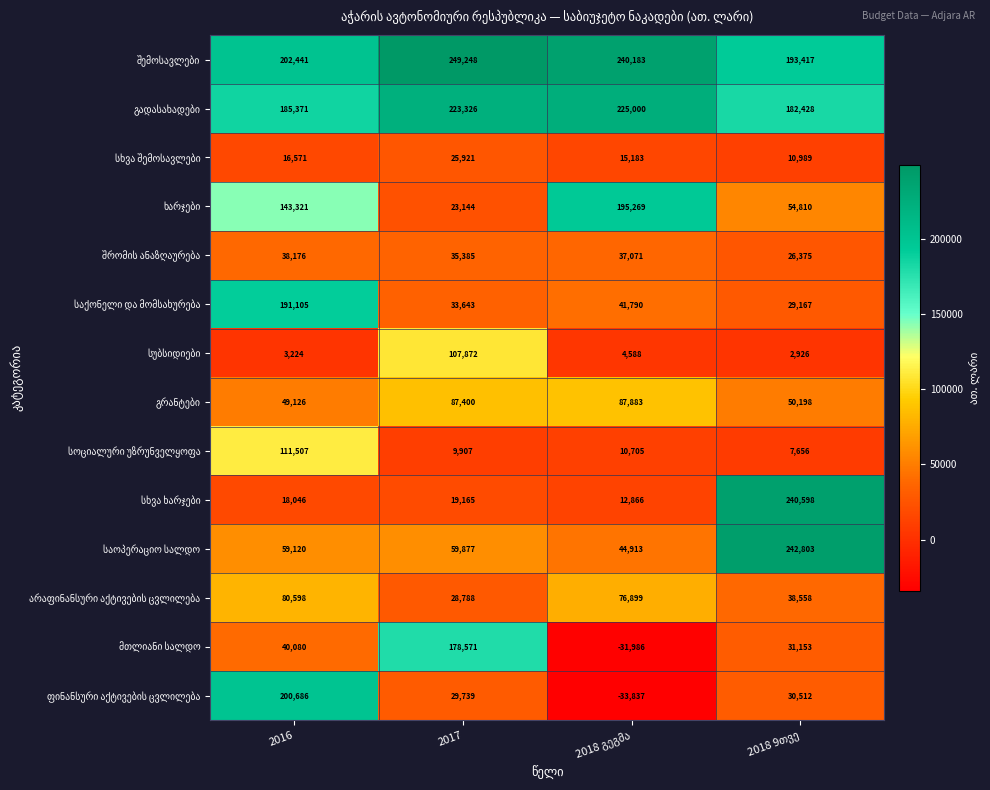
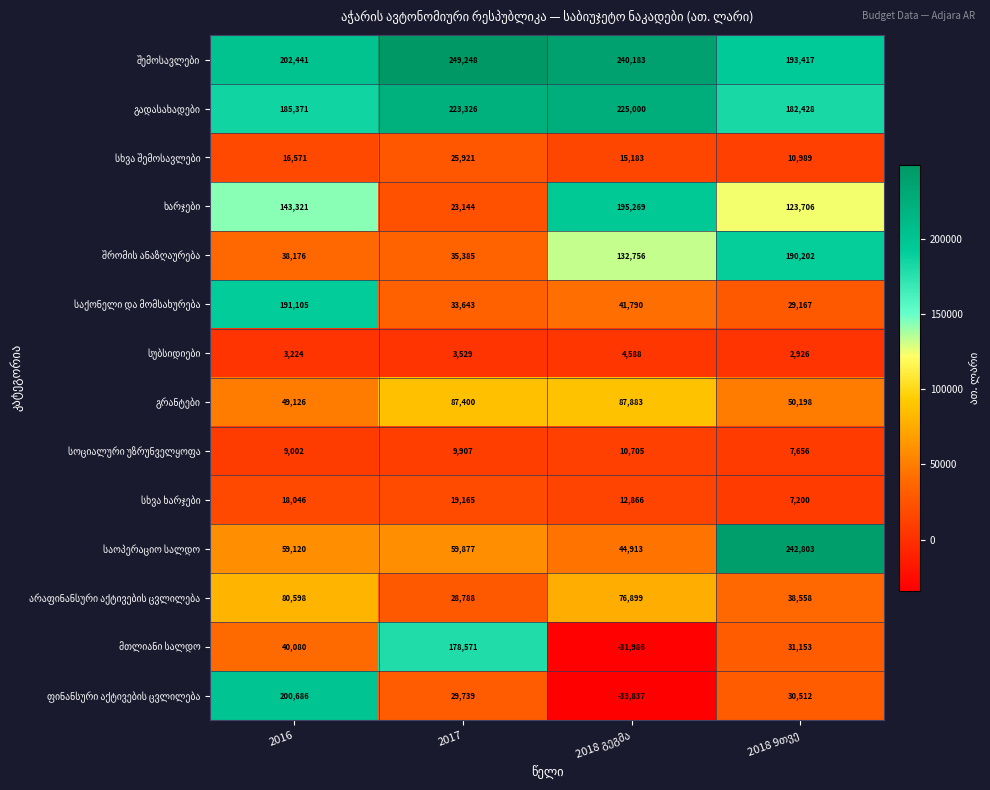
ხარჯები, 2018 9თვე: 54,810 -> 123,706
შრომის ანაზღაურება, 2018 გეგმა: 37,071 -> 132,756
შრომის ანაზღაურება, 2018 9თვე: 26,375 -> 190,202
სუბსიდიები, 2017: 107,872 -> 3,529
სოციალური უზრუნველყოფა, 2016: 111,507 -> 9,002
სხვა ხარჯები, 2018 9თვე: 240,598 -> 7,200
